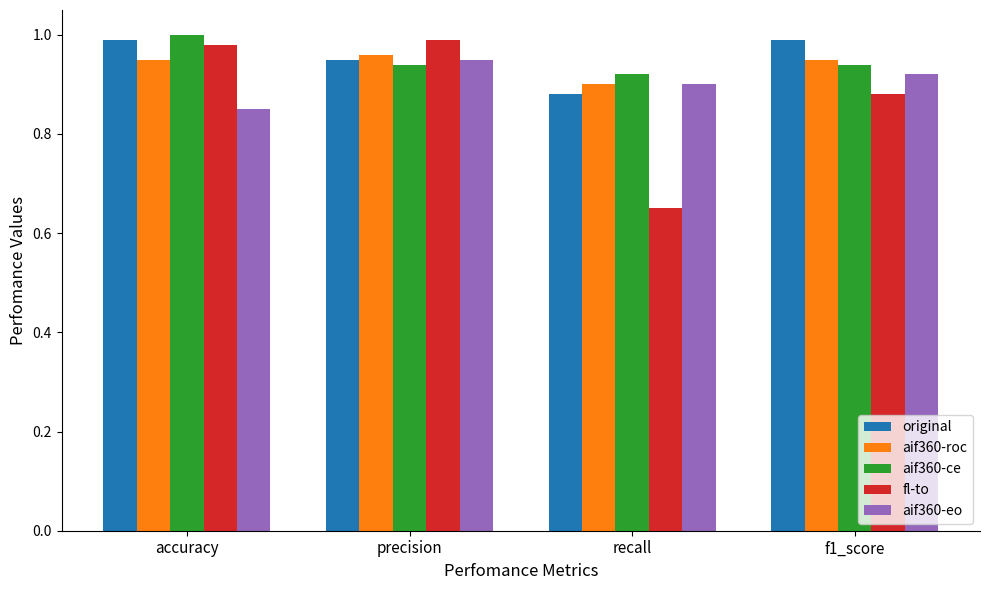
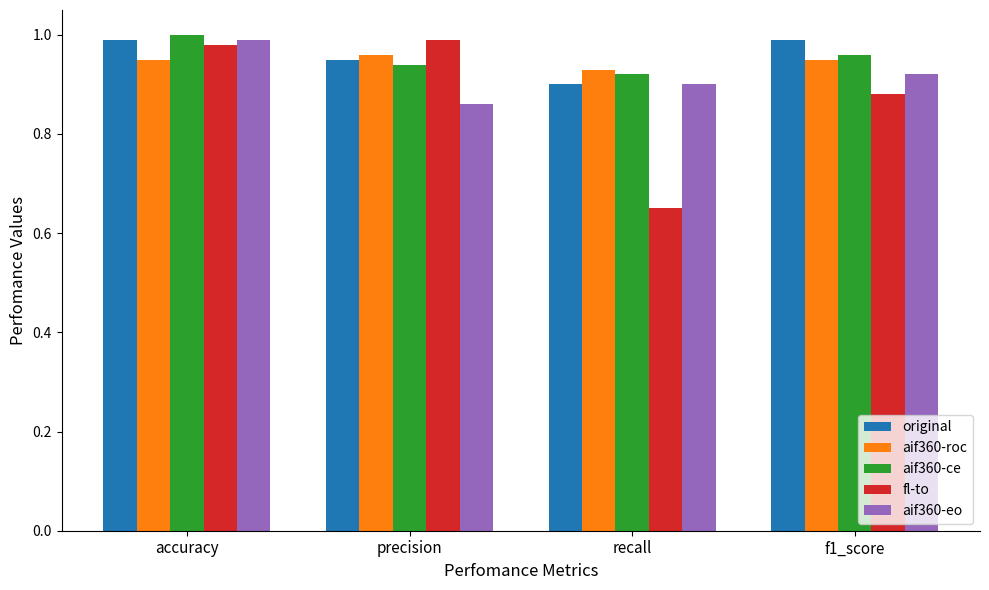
aif360-eo, accuracy: 0.85 -> 0.99
aif360-eo, precision: 0.95 -> 0.86
original, recall: 0.88 -> 0.90
aif360-roc, recall: 0.90 -> 0.93
aif360-ce, f1_score: 0.94 -> 0.96
